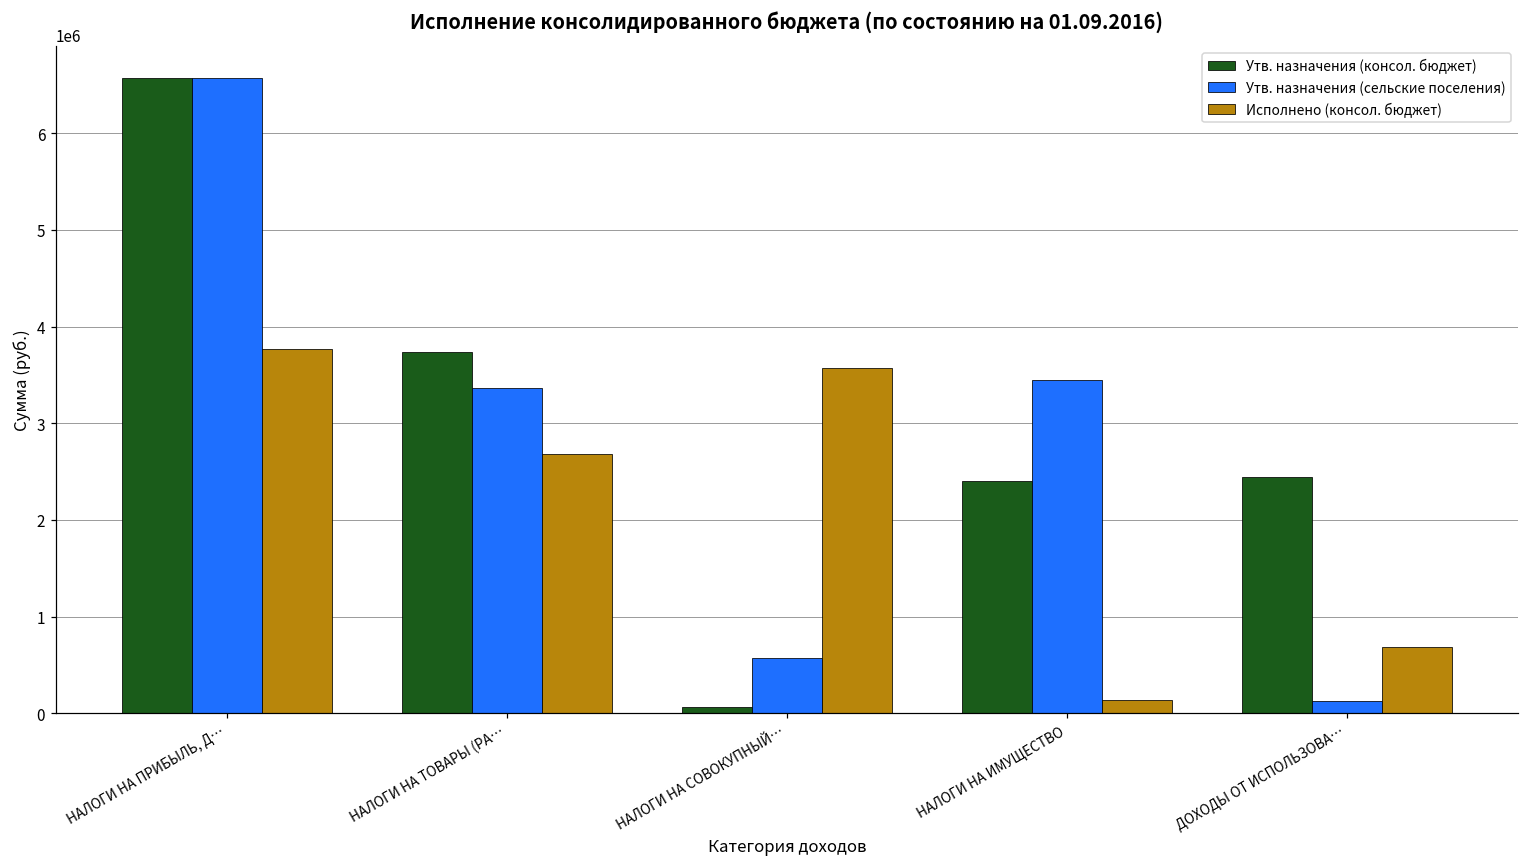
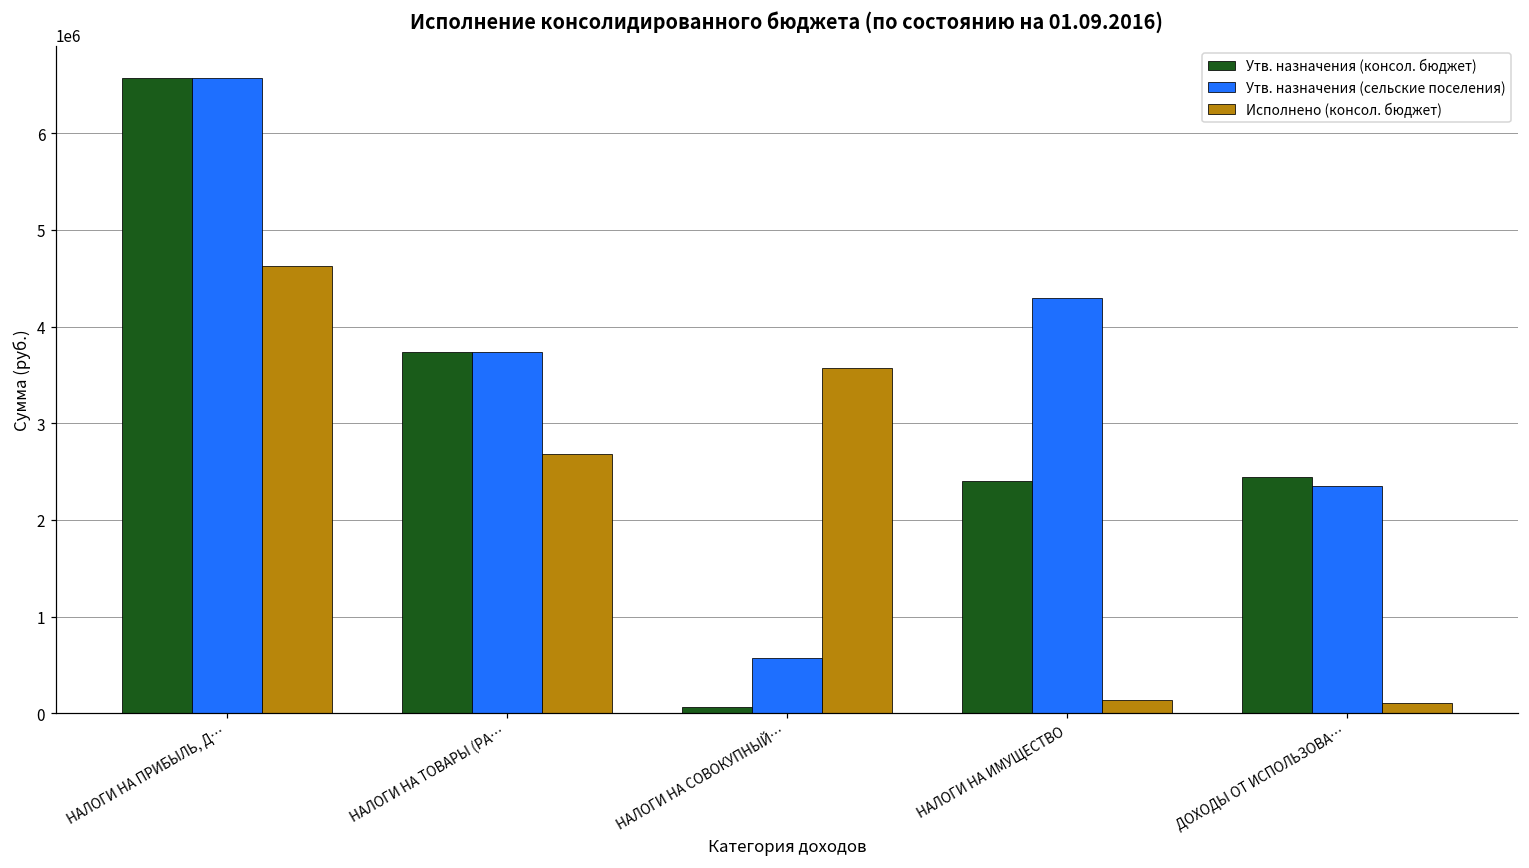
Исполнено (консол. бюджет), НАЛОГИ НА ПРИБЫЛЬ, Д…: 3800000 -> 4600000
Утв. назначения (сельские поселения), НАЛОГИ НА ТОВАРЫ (РА…: 3400000 -> 3700000
Утв. назначения (сельские поселения), НАЛОГИ НА ИМУЩЕСТВО: 3400000 -> 4300000
Утв. назначения (сельские поселения), ДОХОДЫ ОТ ИСПОЛЬЗОВА…: 100000 -> 2300000
Исполнено (консол. бюджет), ДОХОДЫ ОТ ИСПОЛЬЗОВА…: 700000 -> 100000
